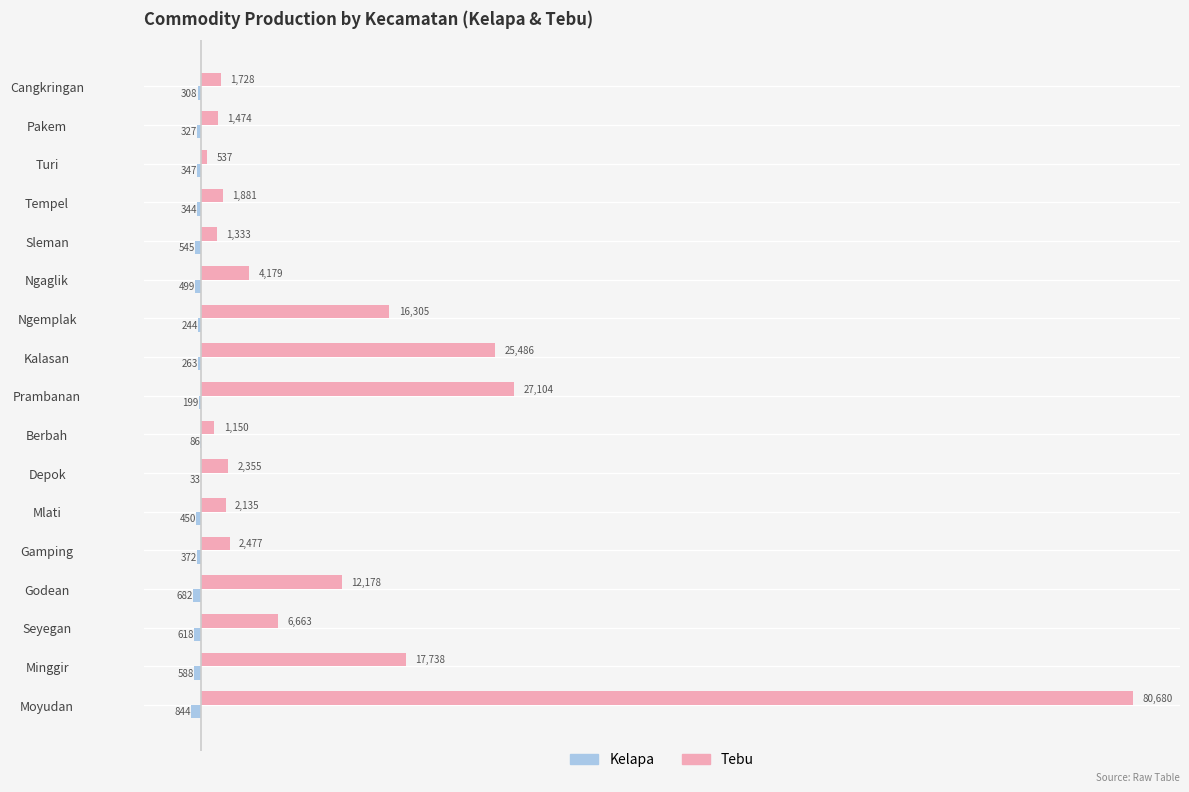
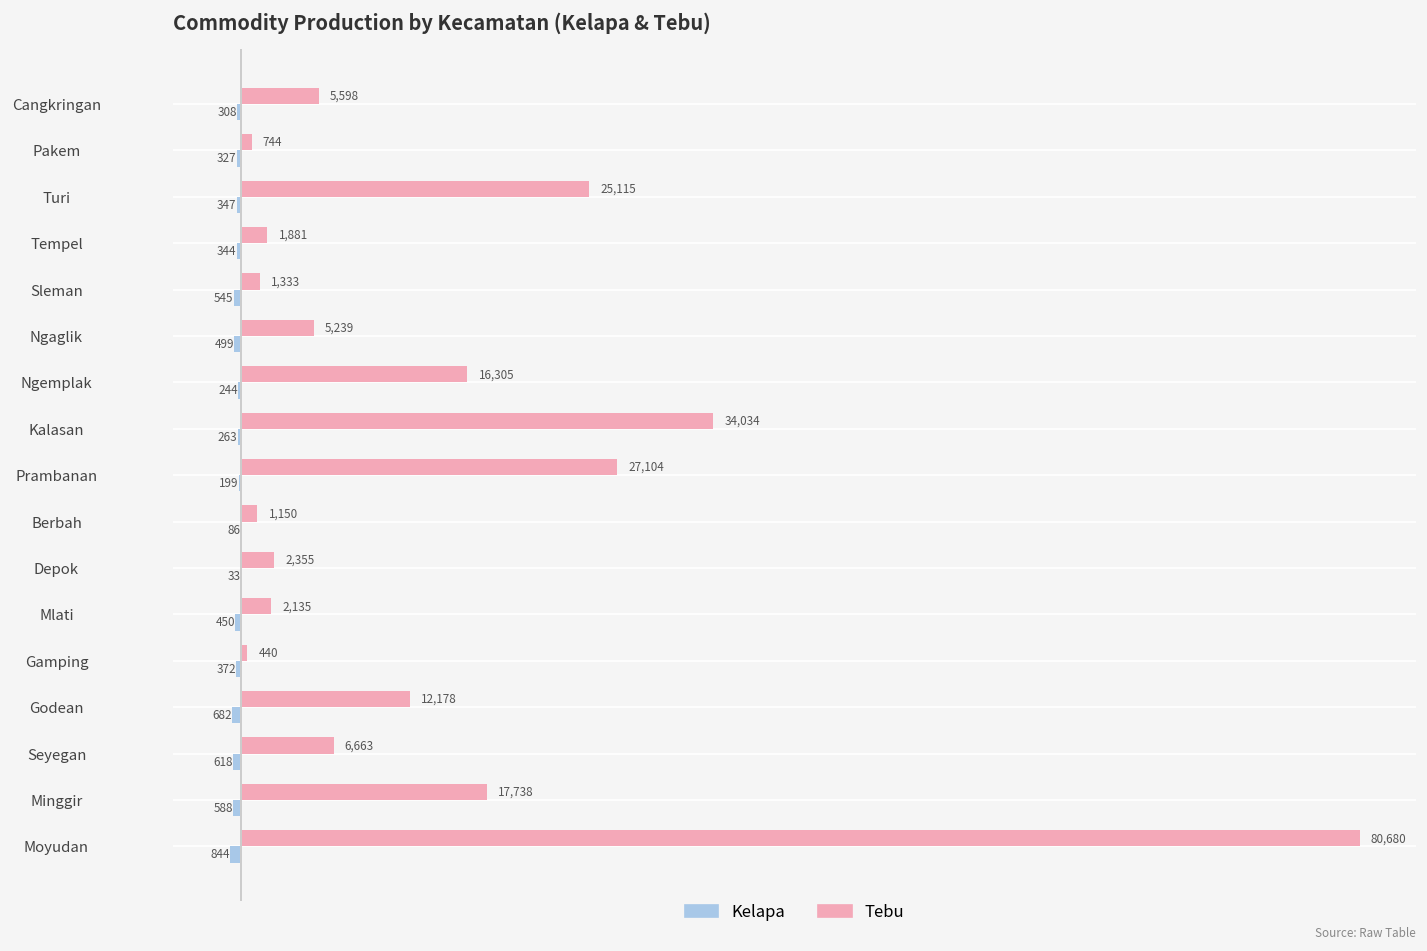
Tebu, Cangkringan: 1,728 -> 5,598
Tebu, Pakem: 1,474 -> 744
Tebu, Turi: 537 -> 25,115
Tebu, Ngaglik: 4,179 -> 5,239
Tebu, Kalasan: 25,486 -> 34,034
Tebu, Gamping: 2,477 -> 440
